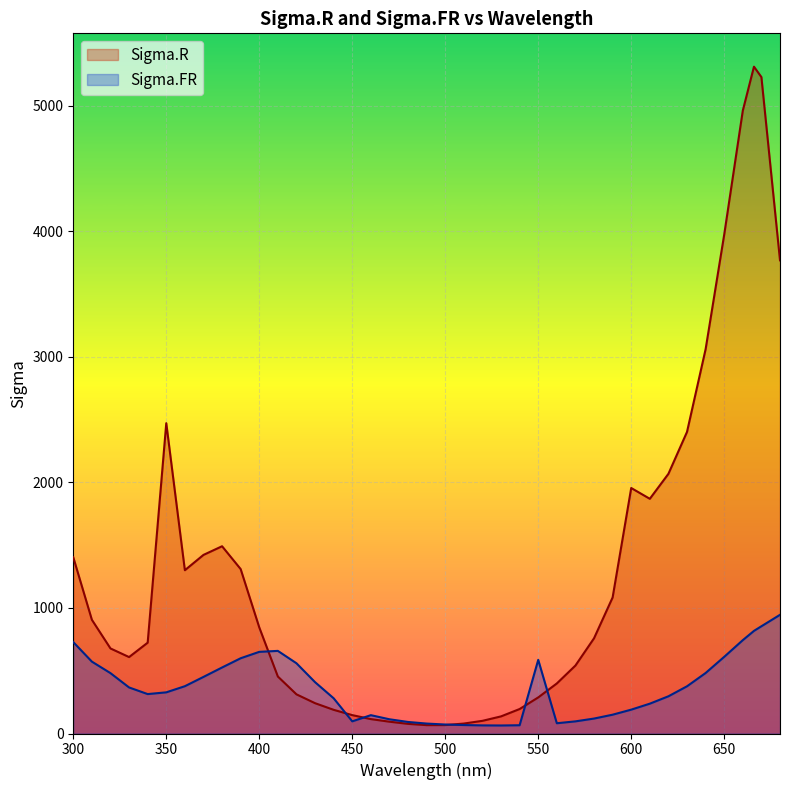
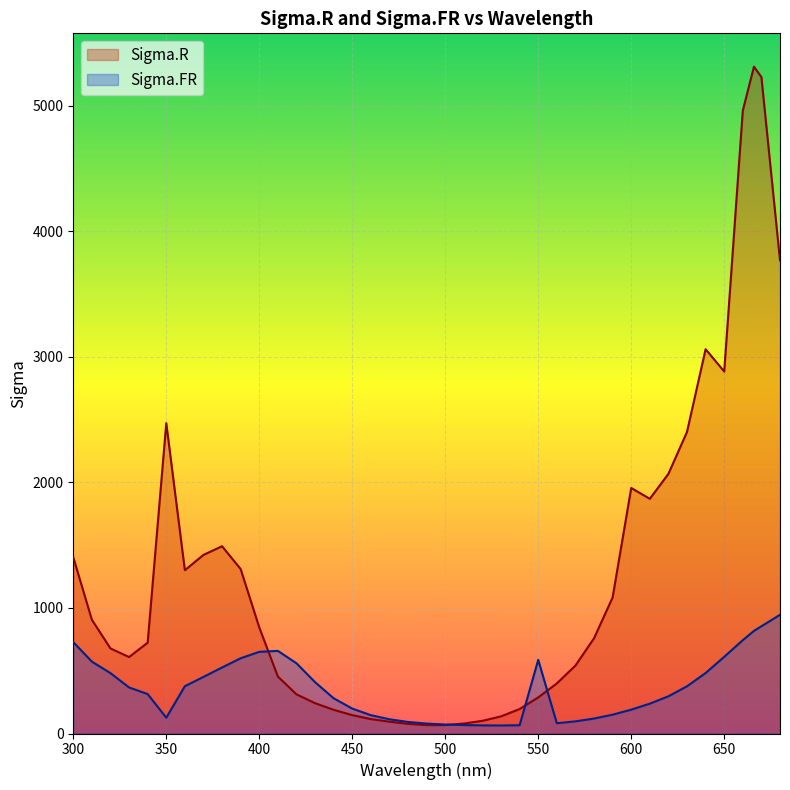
Sigma.FR, 350: 330 -> 130
Sigma.FR, 450: 100 -> 200
Sigma.R, 650: 3980 -> 2880
